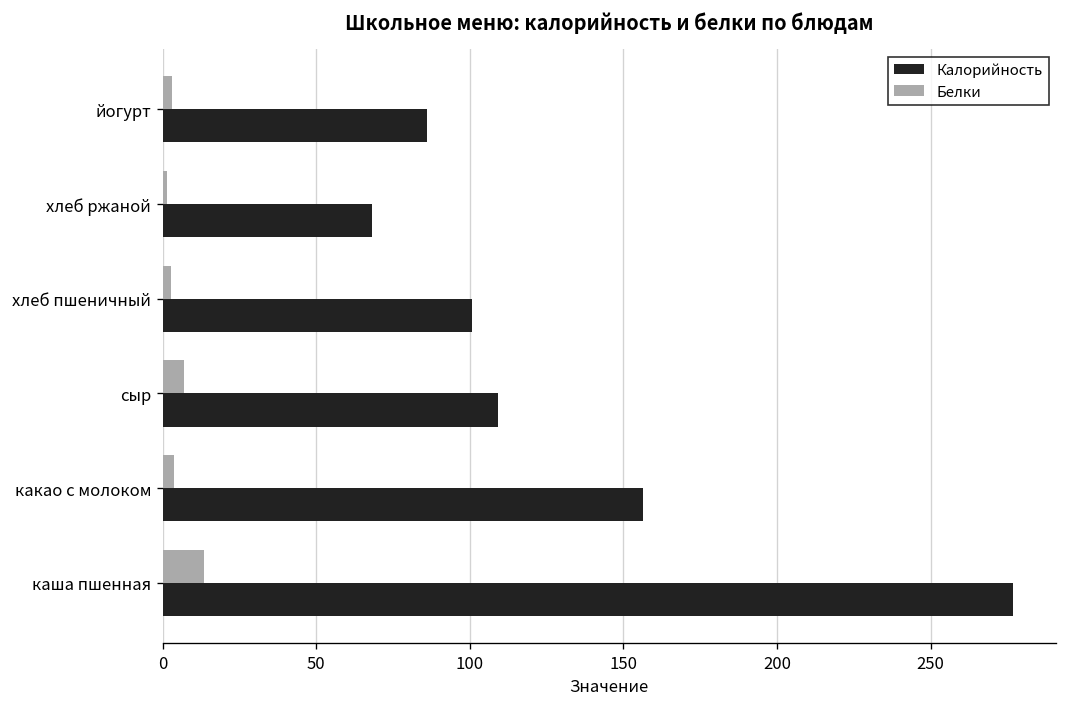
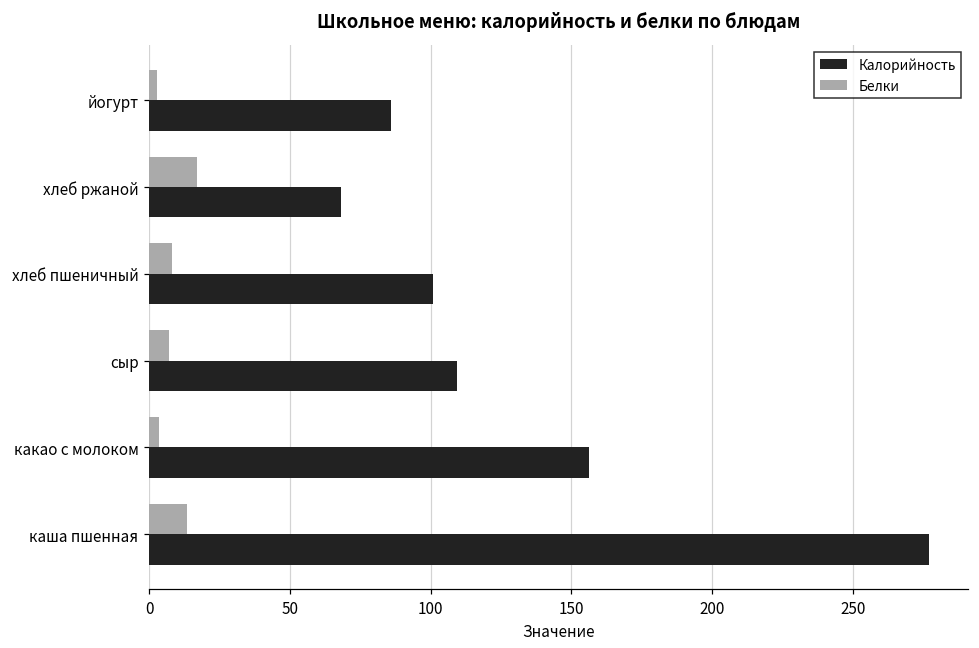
Белки, хлеб ржаной: 1 -> 17
Белки, хлеб пшеничный: 3 -> 8
